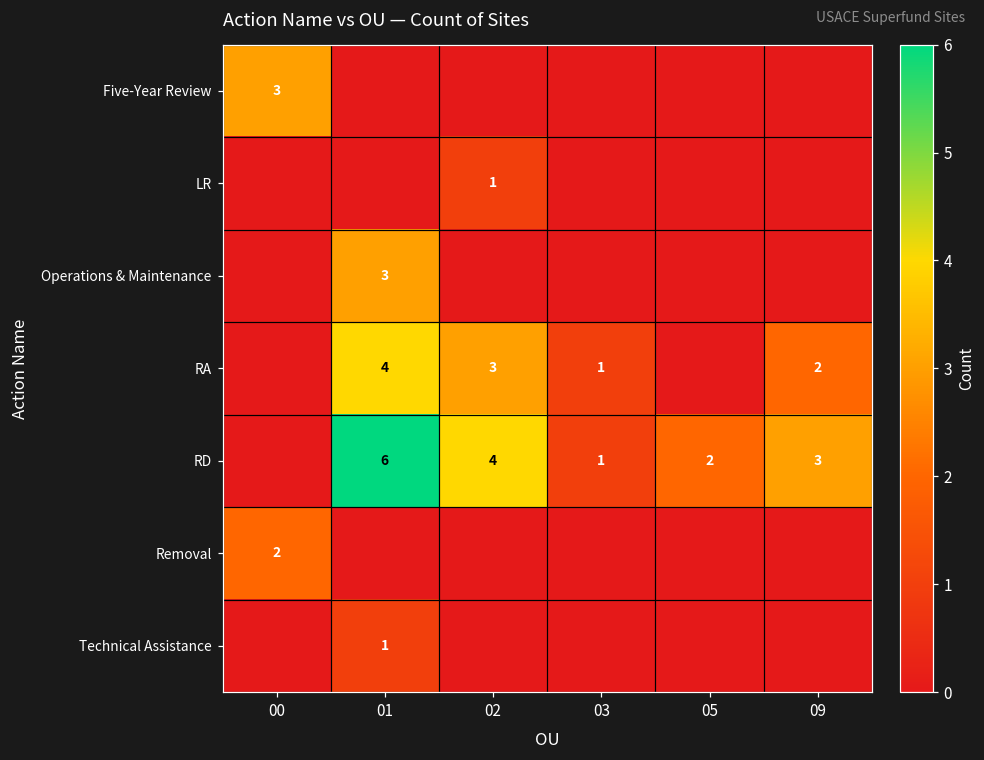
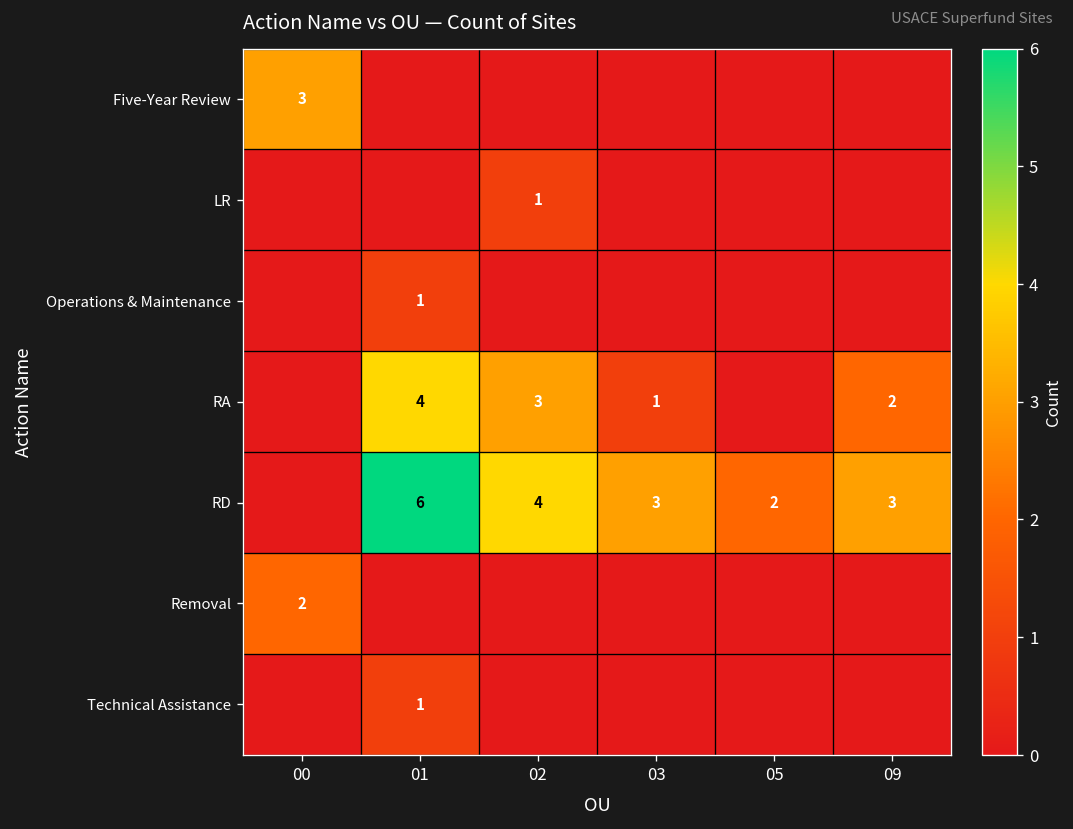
Operations & Maintenance, 01: 3 -> 1
RD, 03: 1 -> 3
